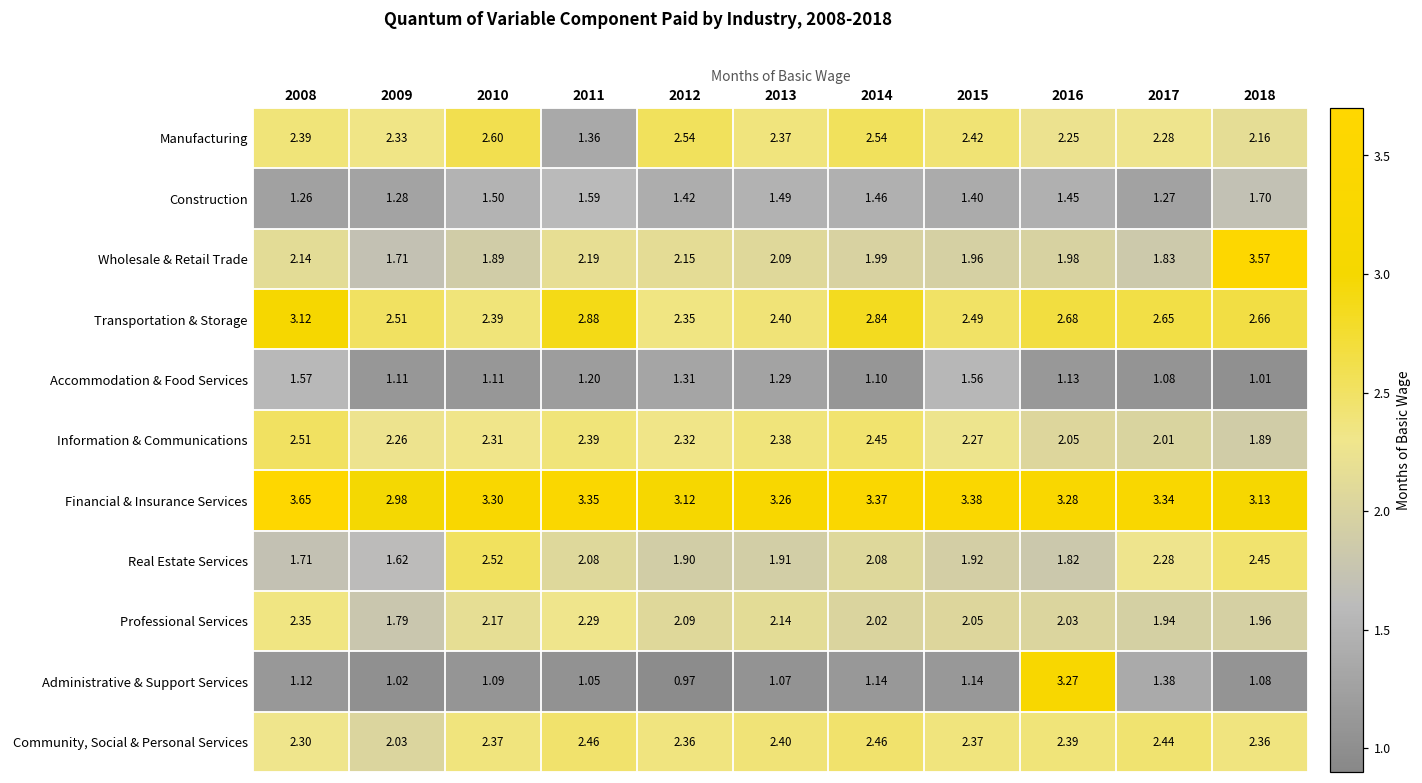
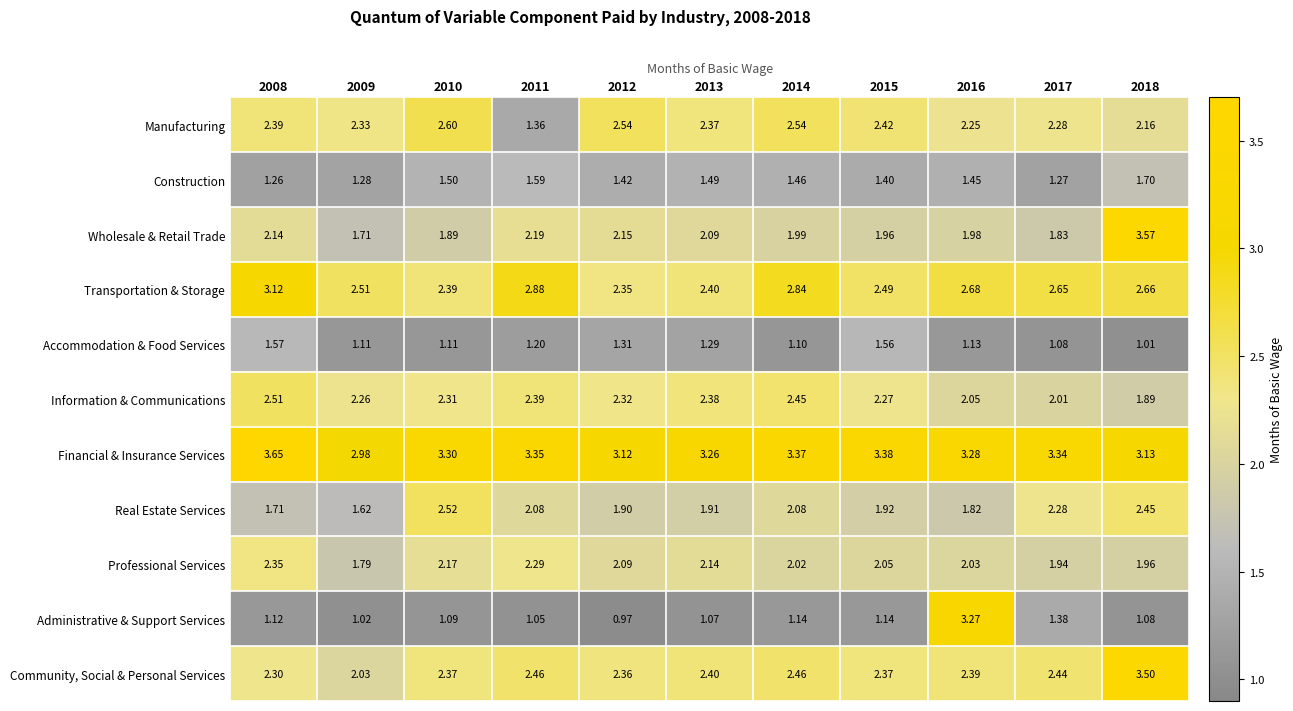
Community, Social & Personal Services, 2018: 2.36 -> 3.50
